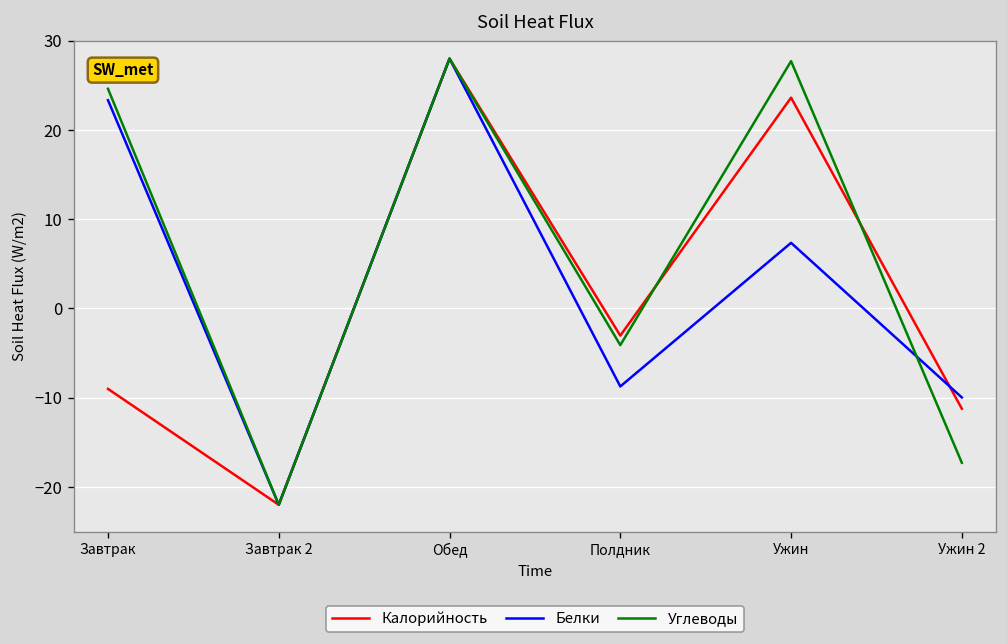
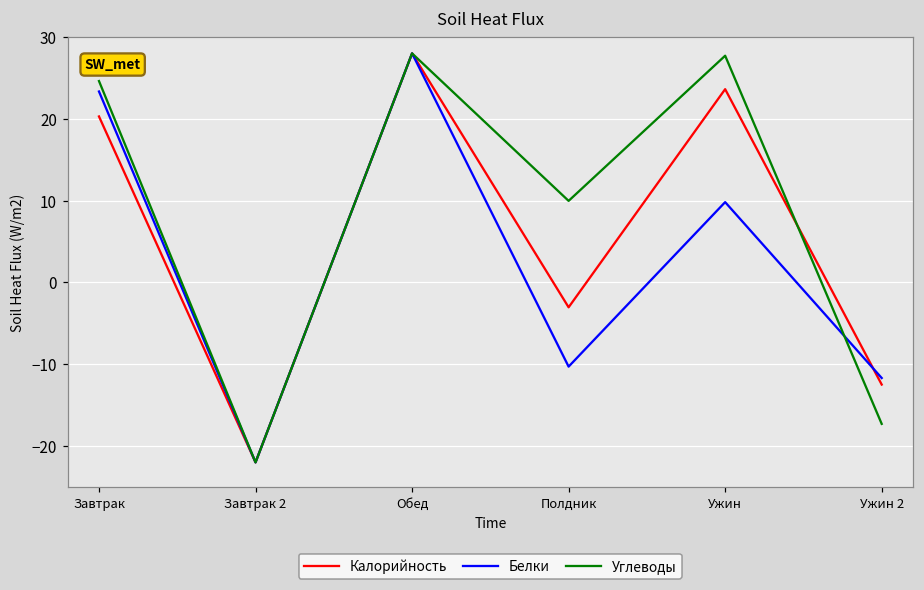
Калорийность, Завтрак: -9 -> 20
Белки, Полдник: -9 -> -10
Углеводы, Полдник: -4 -> 10
Белки, Ужин: 7 -> 10
Калорийность, Ужин 2: -11 -> -12
Белки, Ужин 2: -10 -> -12
